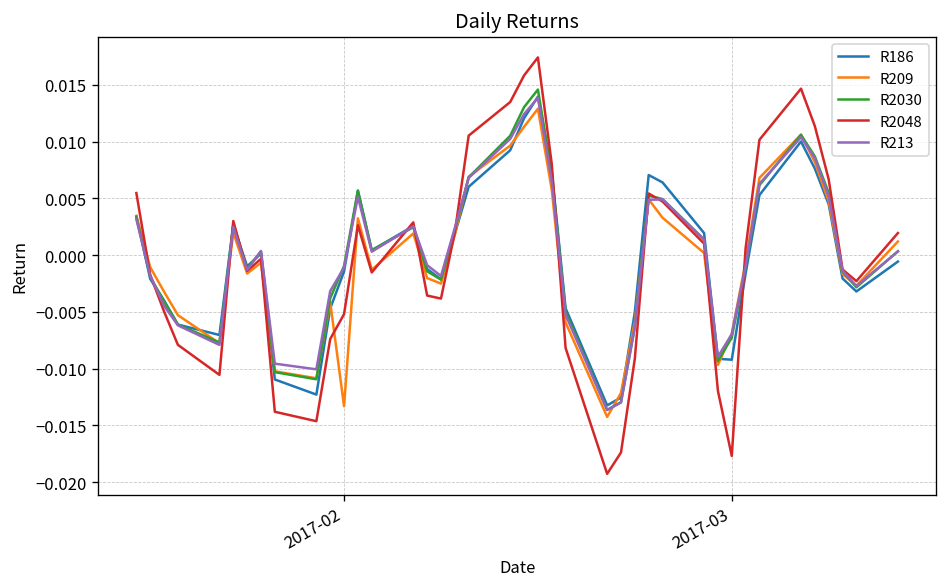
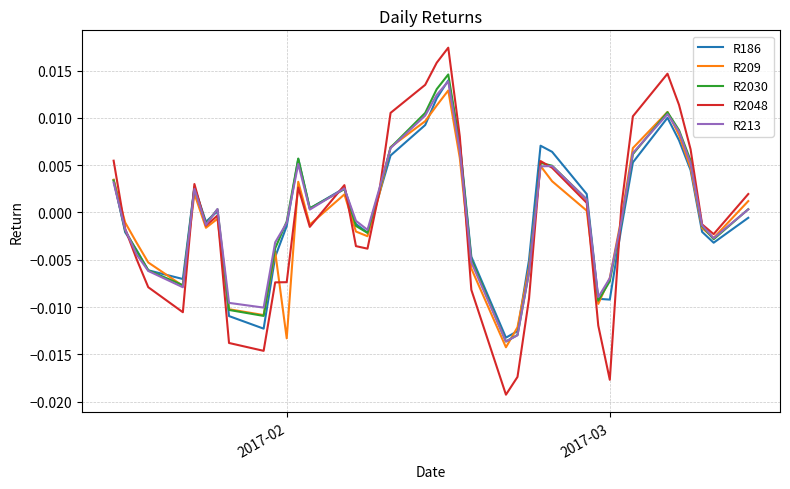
R2048, 2017-02: -0.005 -> -0.007
